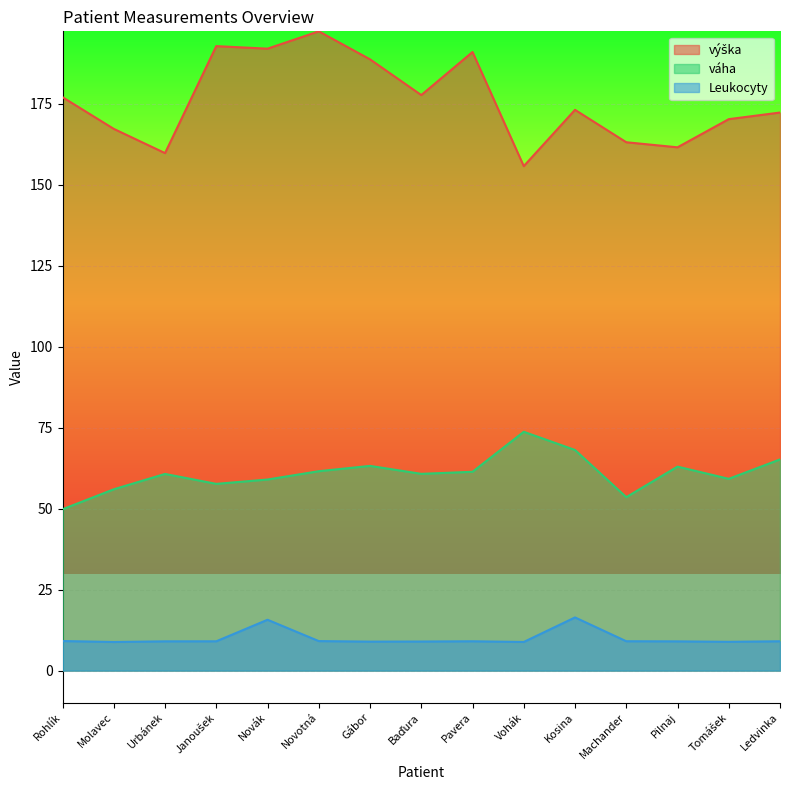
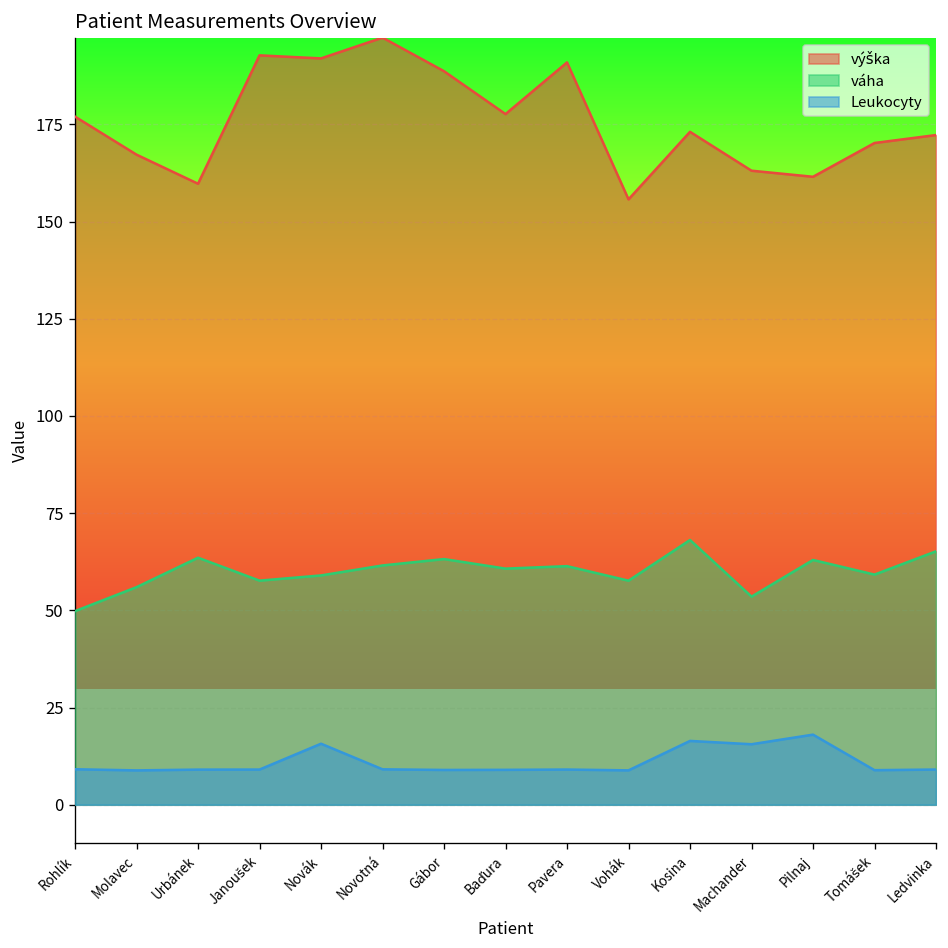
váha, Urbánek: 61 -> 64
váha, Vohák: 74 -> 58
Leukocyty, Machander: 9 -> 16
Leukocyty, Pilnaj: 9 -> 18
